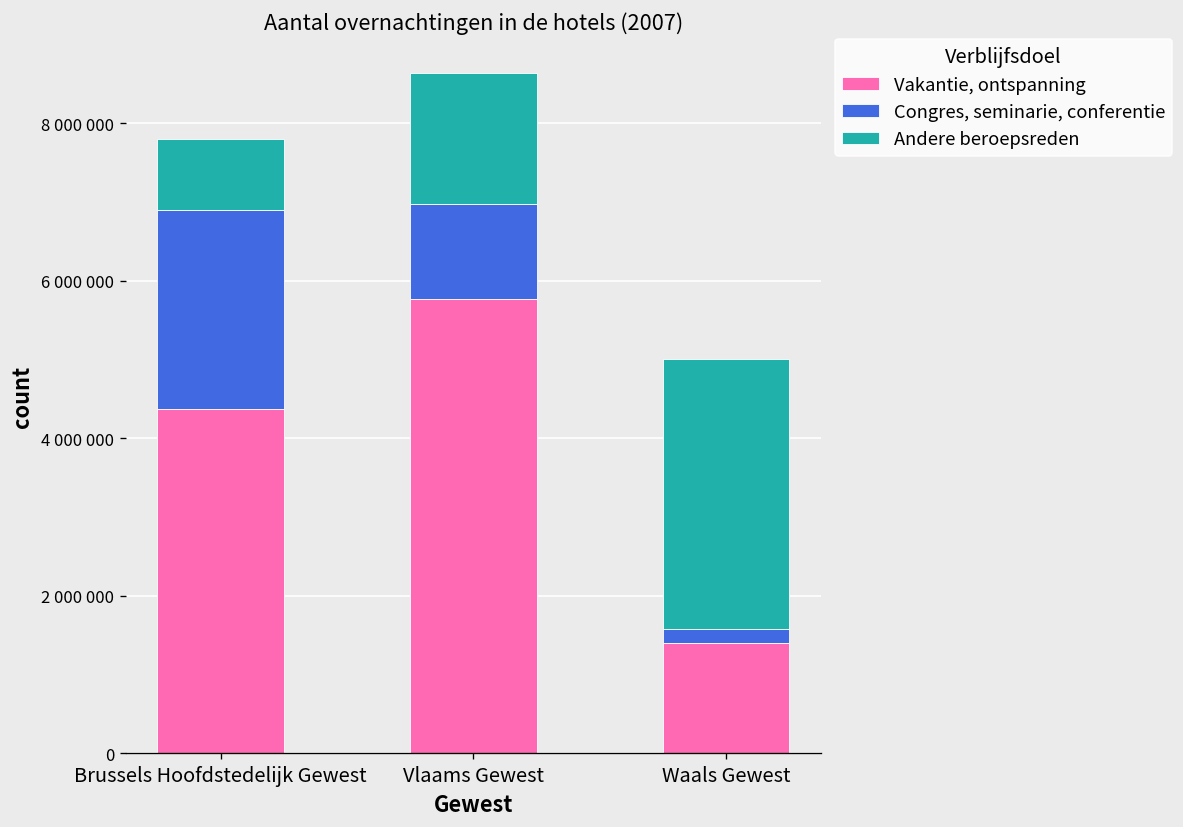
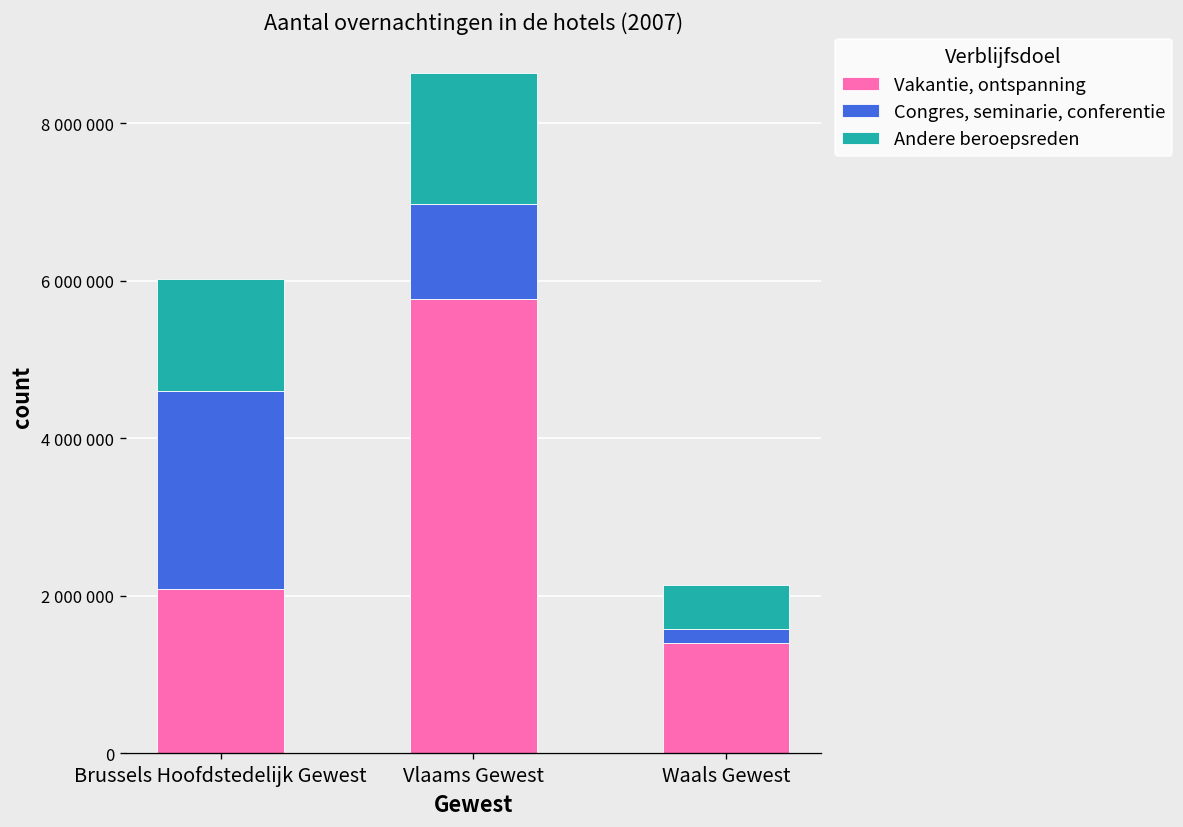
Vakantie, ontspanning, Brussels Hoofdstedelijk Gewest: 4400000 -> 2100000
Andere beroepsreden, Brussels Hoofdstedelijk Gewest: 900000 -> 1400000
Andere beroepsreden, Waals Gewest: 3400000 -> 600000
